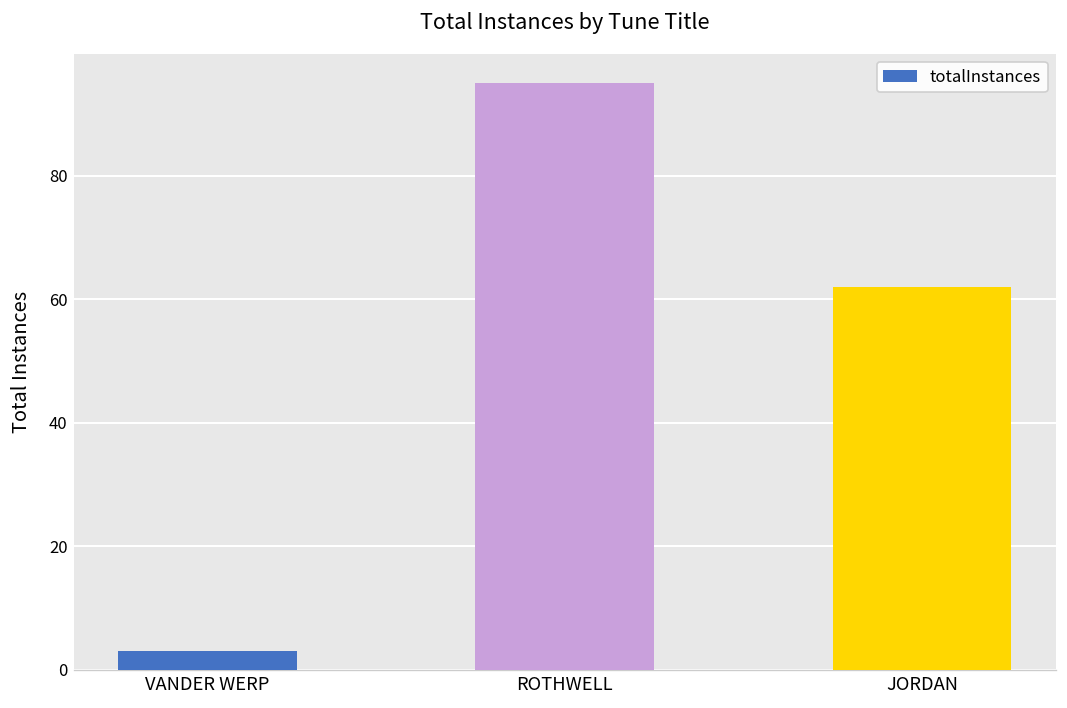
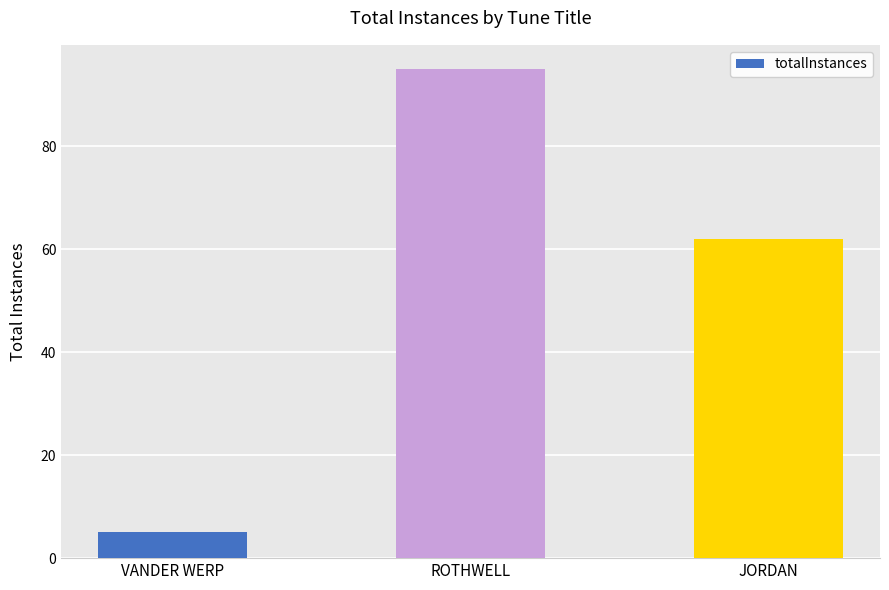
VANDER WERP: 3 -> 5
